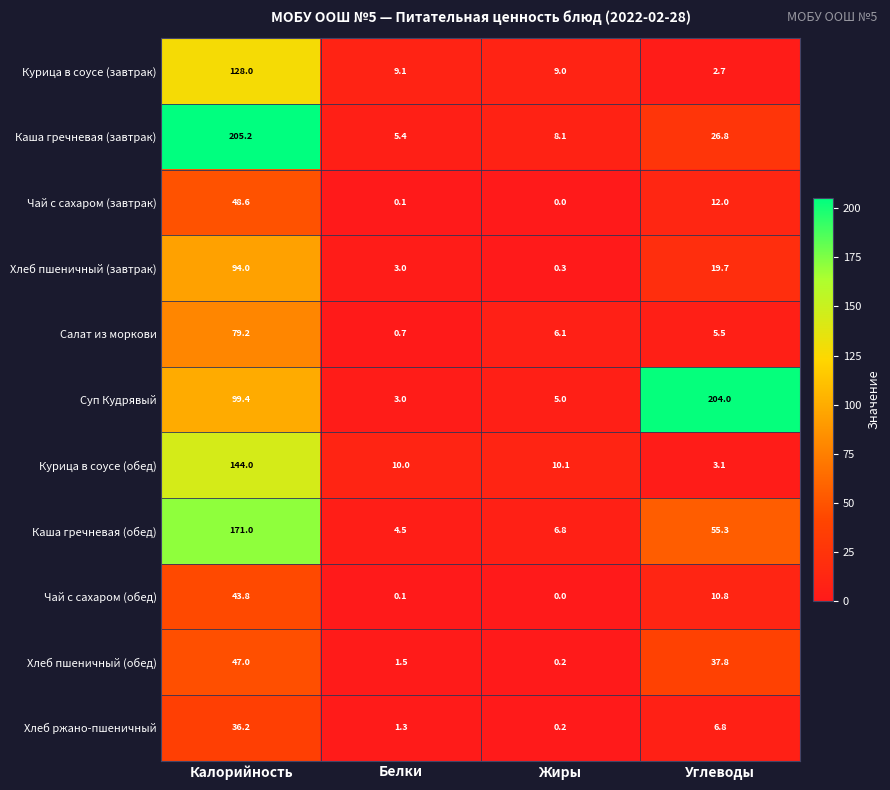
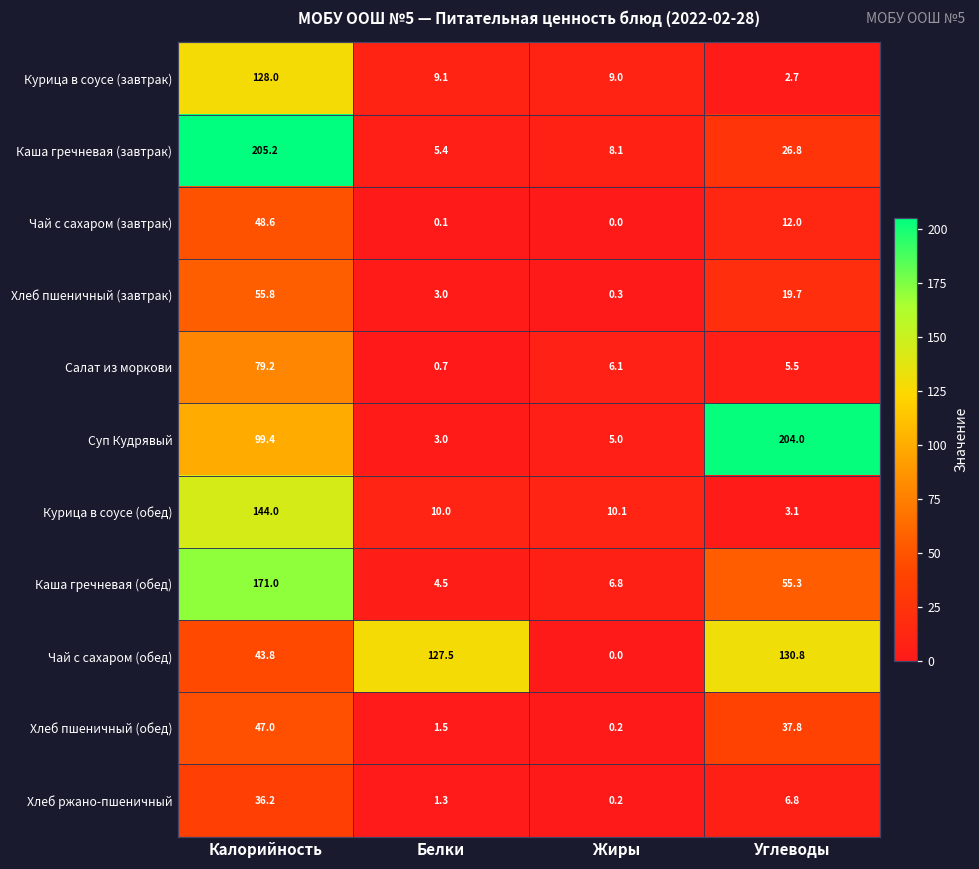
Хлеб пшеничный (завтрак), Калорийность: 94.0 -> 55.8
Чай с сахаром (обед), Белки: 0.1 -> 127.5
Чай с сахаром (обед), Углеводы: 10.8 -> 130.8
